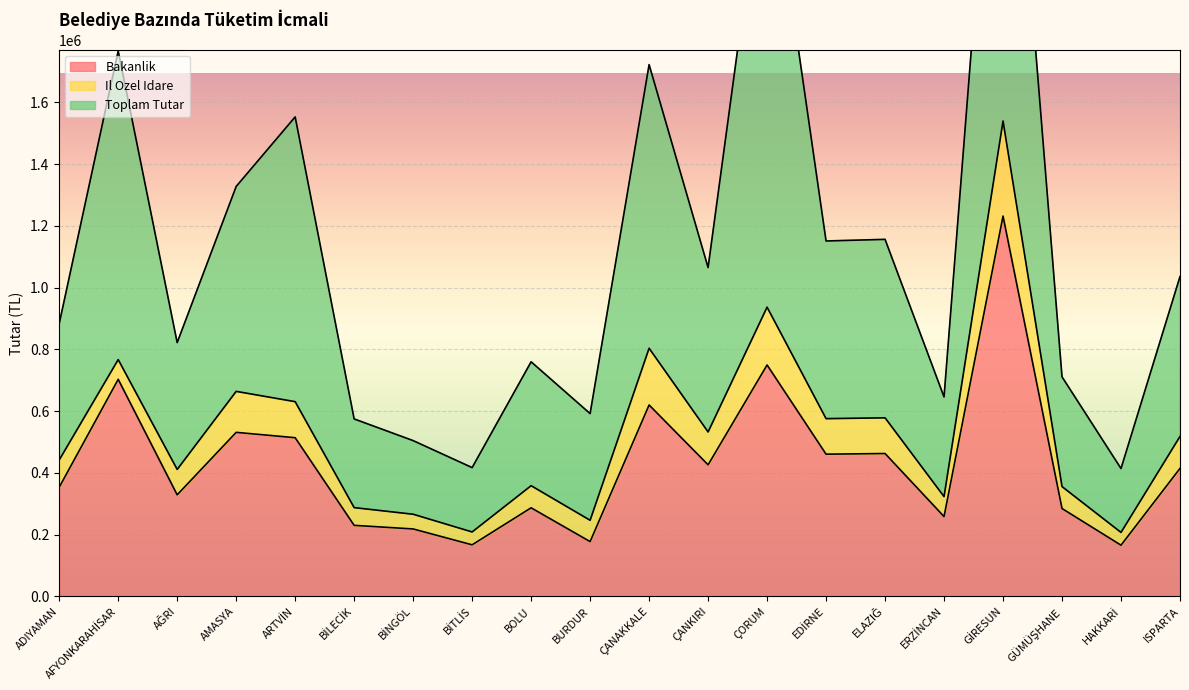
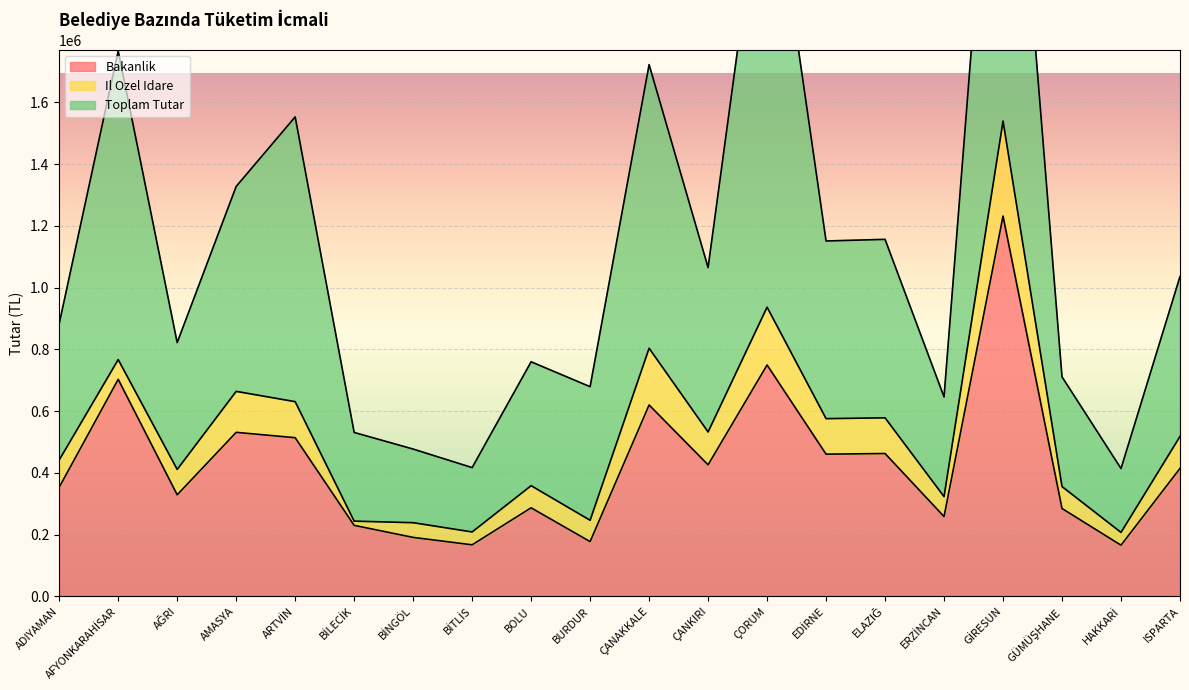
Il Ozel Idare, BİLECİK: 60000 -> 10000
Bakanlik, BİNGÖL: 220000 -> 190000
Toplam Tutar, BURDUR: 350000 -> 430000
